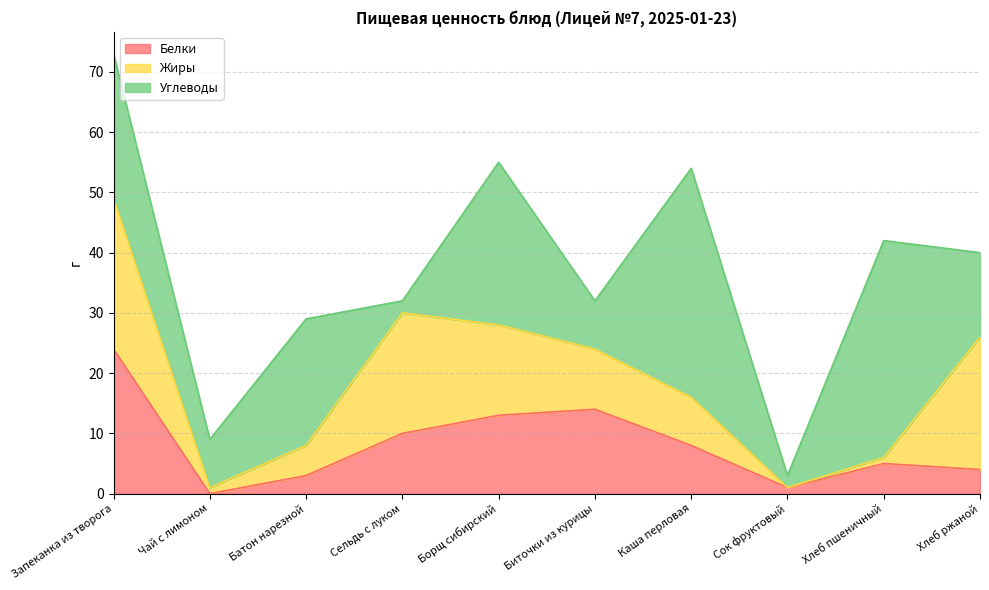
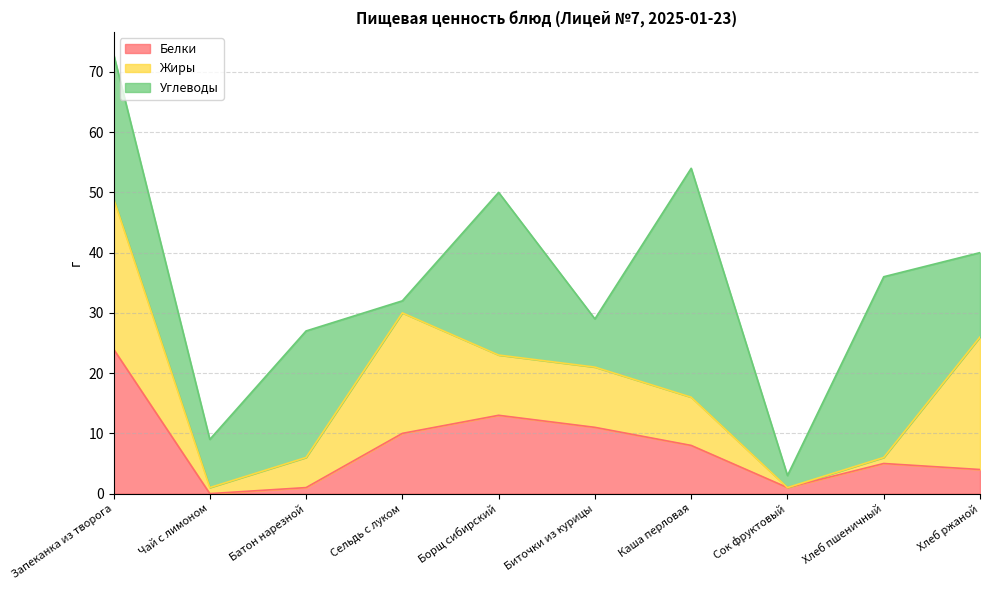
Белки, Батон нарезной: 3 -> 1
Жиры, Борщ сибирский: 15 -> 10
Белки, Биточки из курицы: 14 -> 11
Углеводы, Хлеб пшеничный: 36 -> 30
